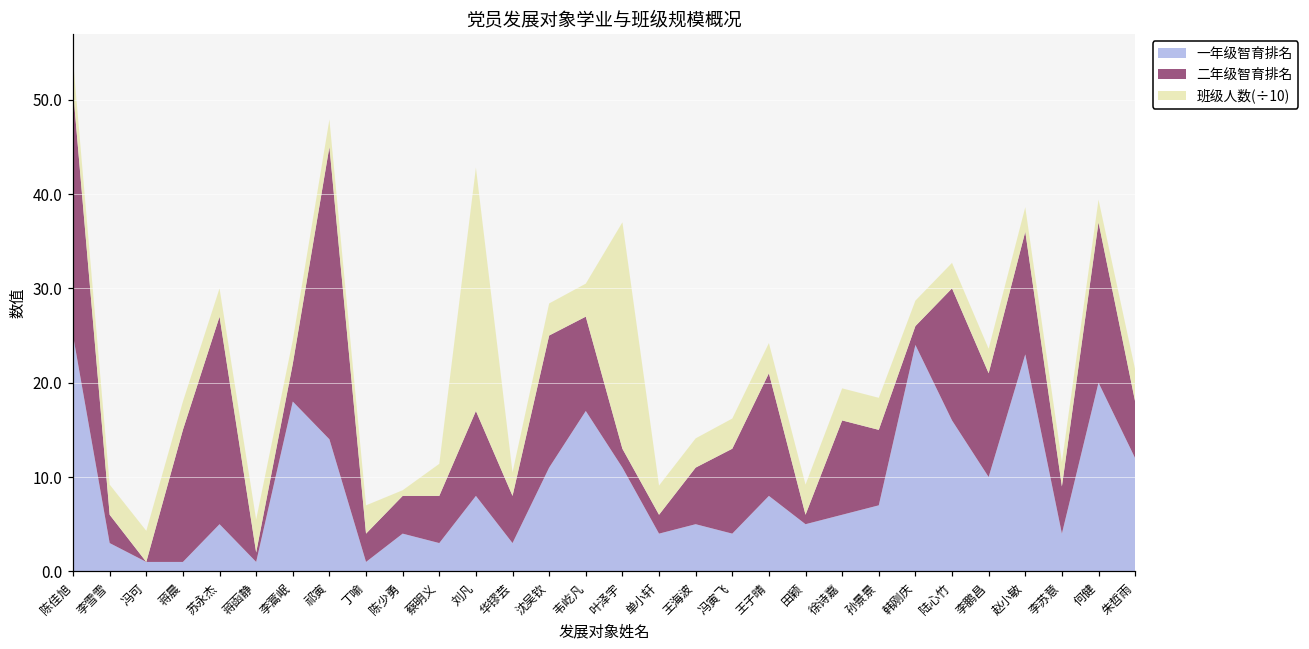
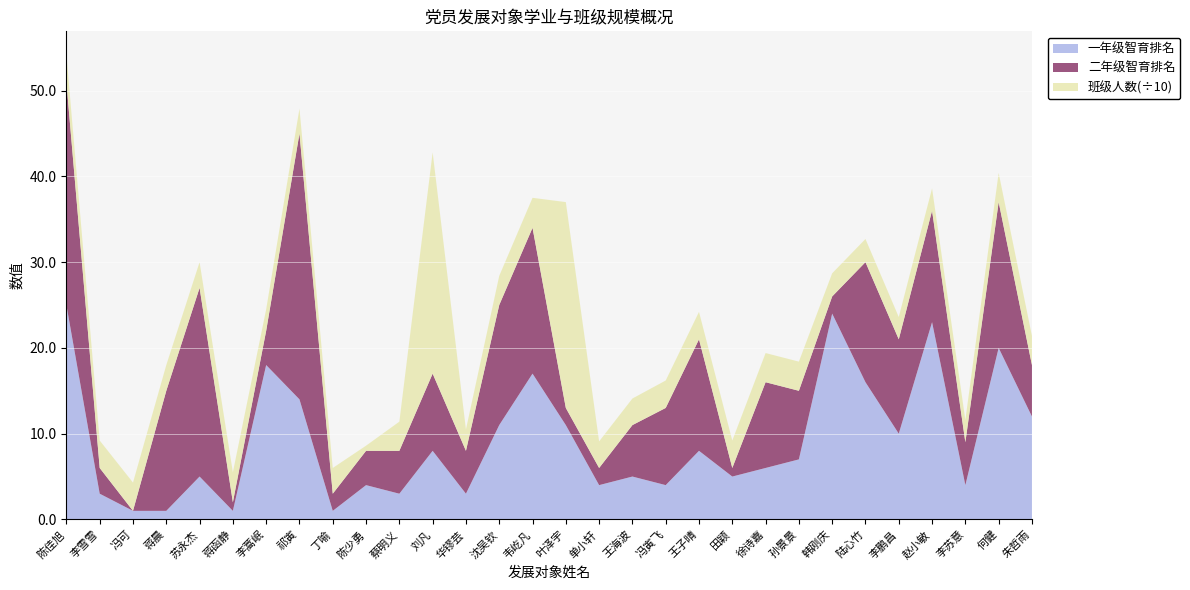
二年级智育排名, 丁喻: 3 -> 2
二年级智育排名, 韦屹凡: 10 -> 17
班级人数(÷10), 何健: 2 -> 3
